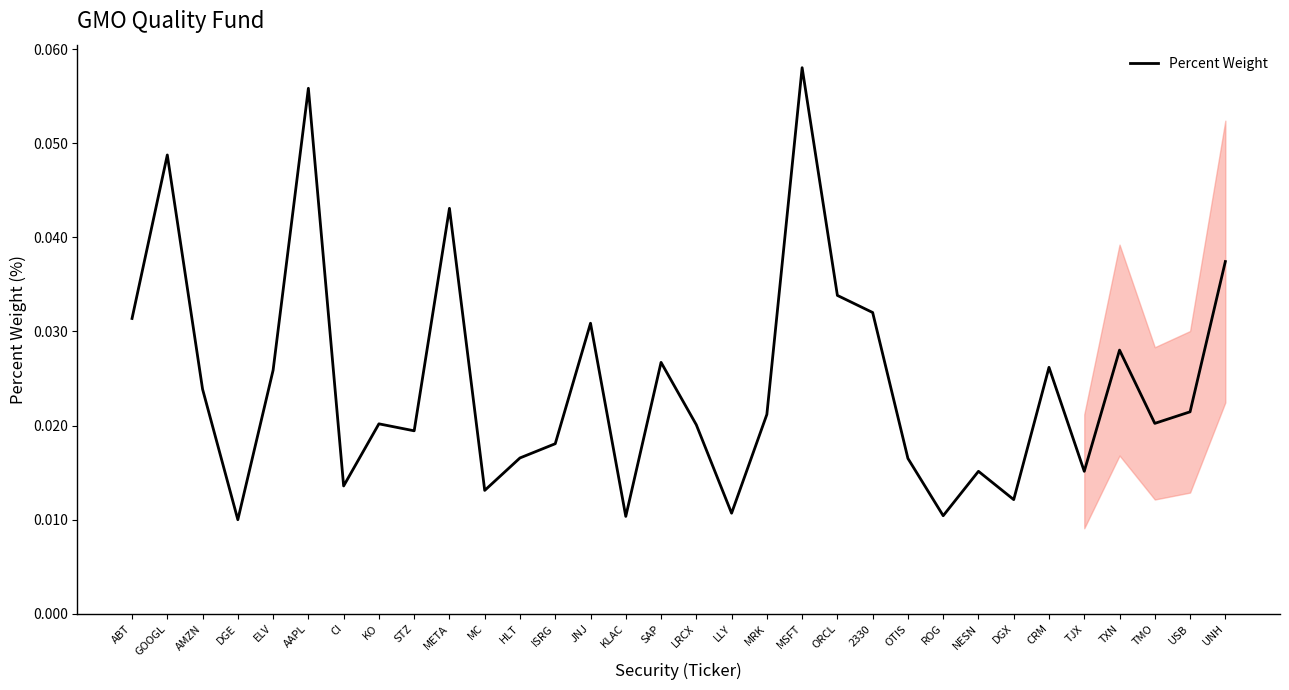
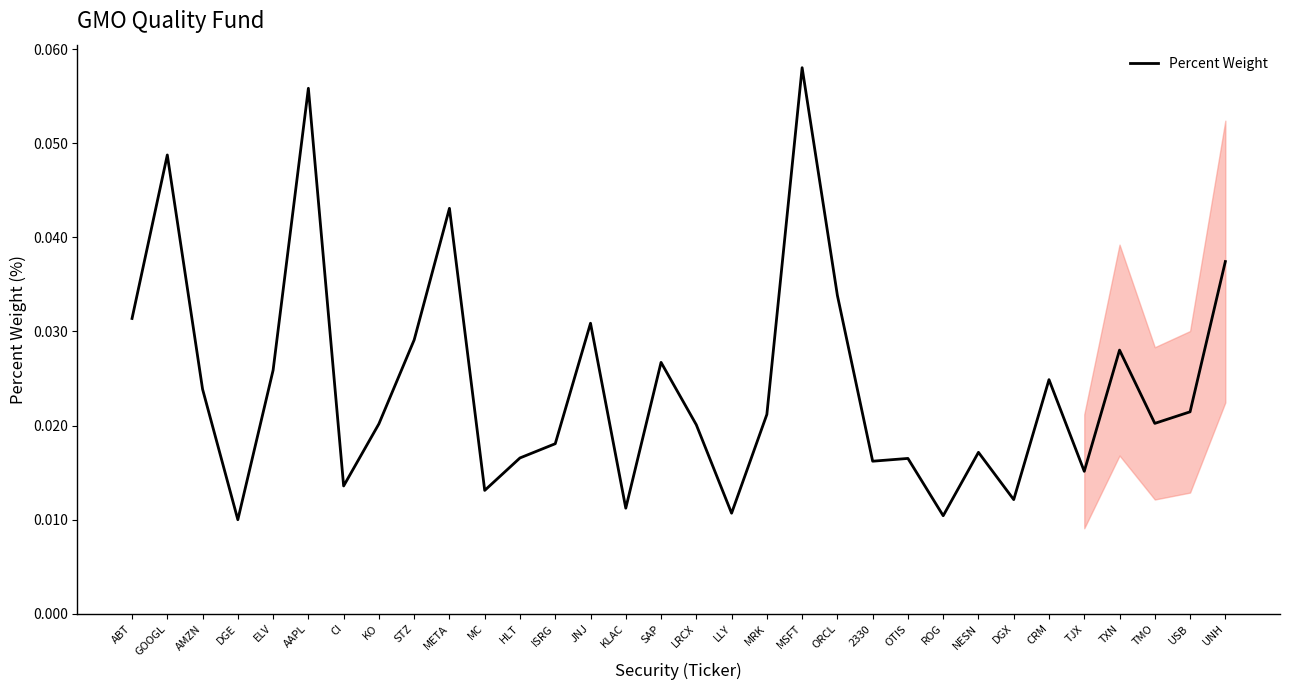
Percent Weight, STZ: 0.019 -> 0.029
Percent Weight, KLAC: 0.010 -> 0.011
Percent Weight, 2330: 0.032 -> 0.016
Percent Weight, NESN: 0.015 -> 0.017
Percent Weight, CRM: 0.026 -> 0.025
